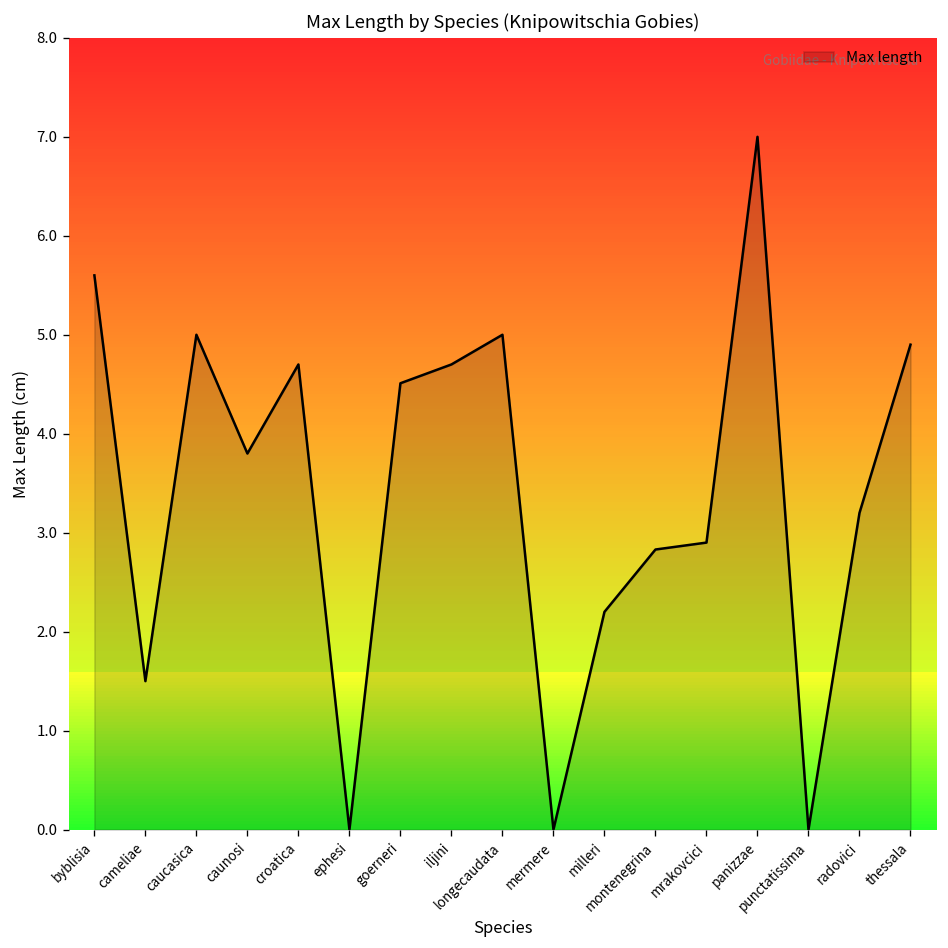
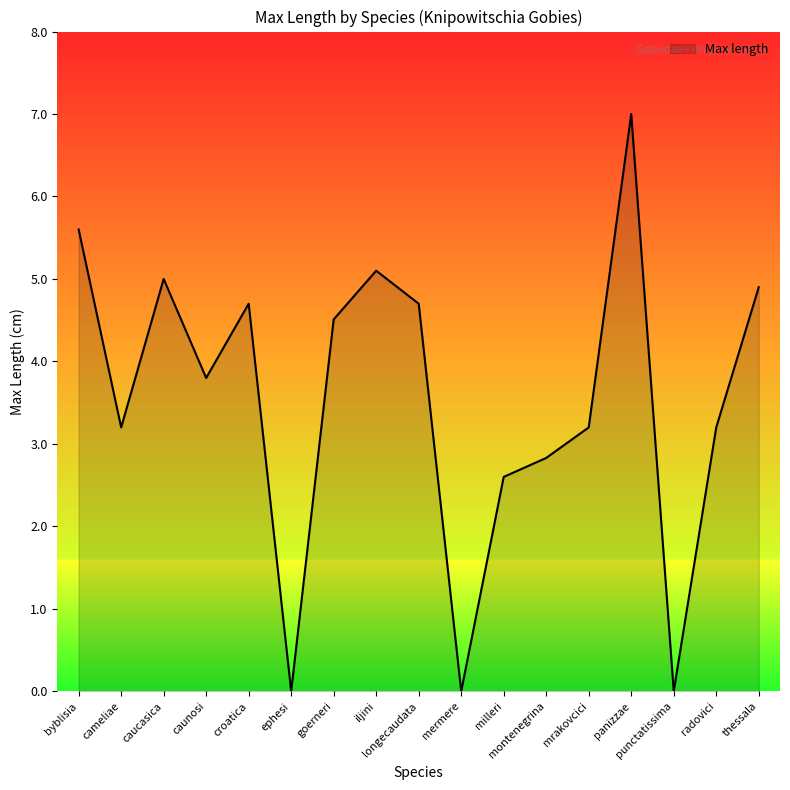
cameliae: 1.5 -> 3.2
iljini: 4.7 -> 5.1
longecaudata: 5.0 -> 4.7
milleri: 2.2 -> 2.6
mrakovcici: 2.9 -> 3.2
